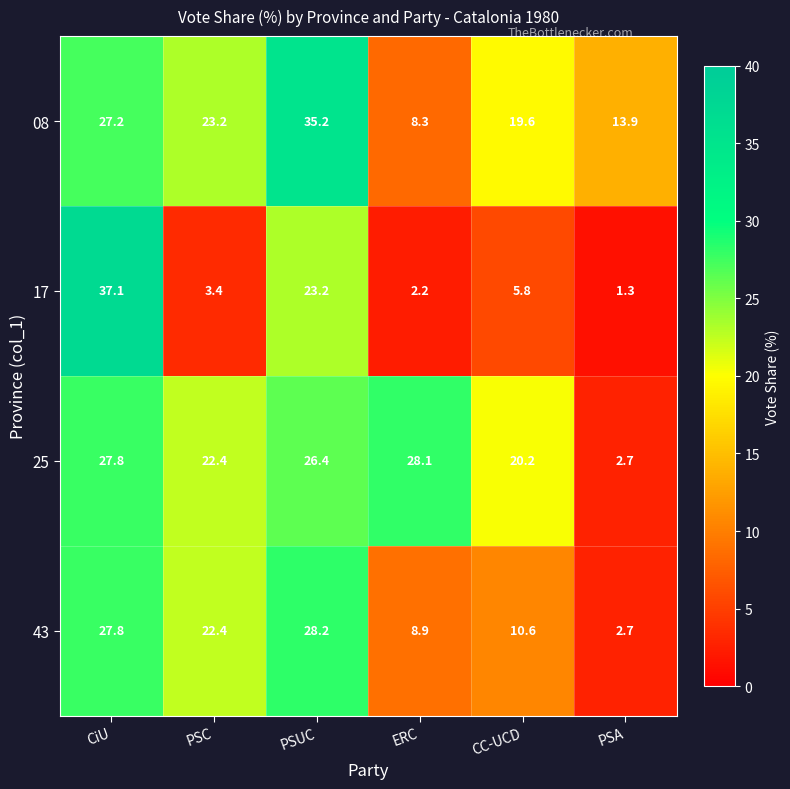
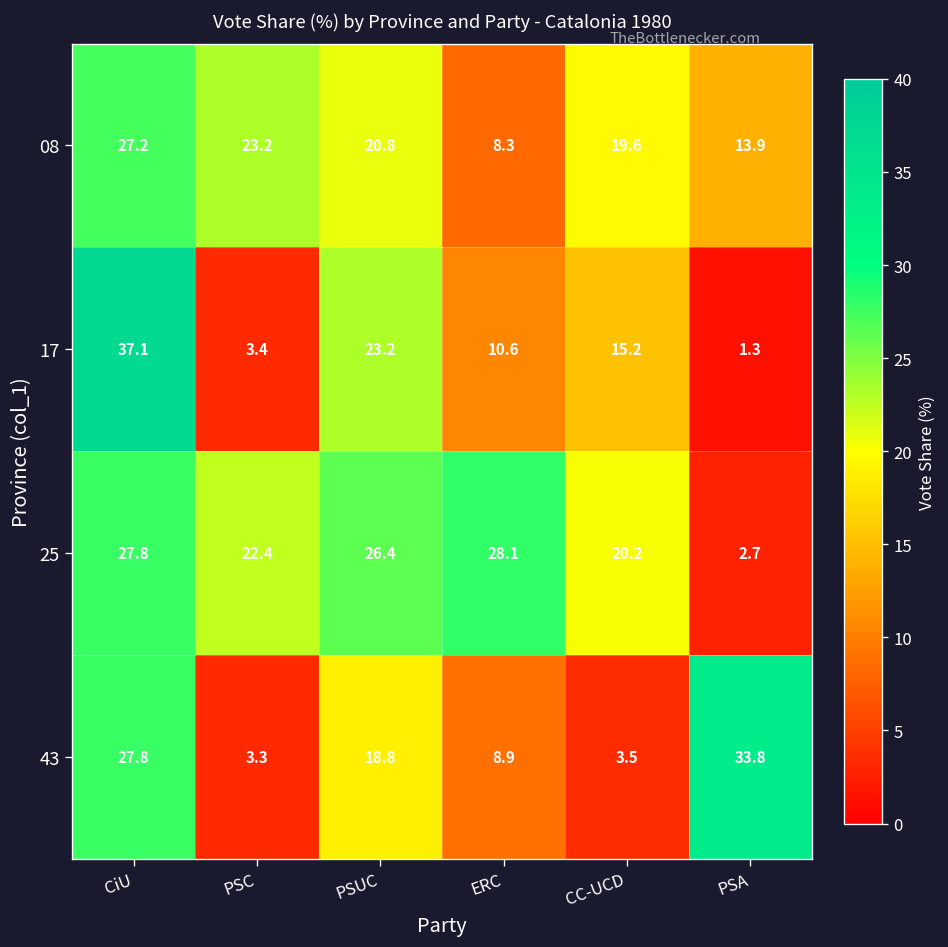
08, PSUC: 35.2 -> 20.8
17, ERC: 2.2 -> 10.6
17, CC-UCD: 5.8 -> 15.2
43, PSC: 22.4 -> 3.3
43, PSUC: 28.2 -> 18.8
43, CC-UCD: 10.6 -> 3.5
43, PSA: 2.7 -> 33.8
